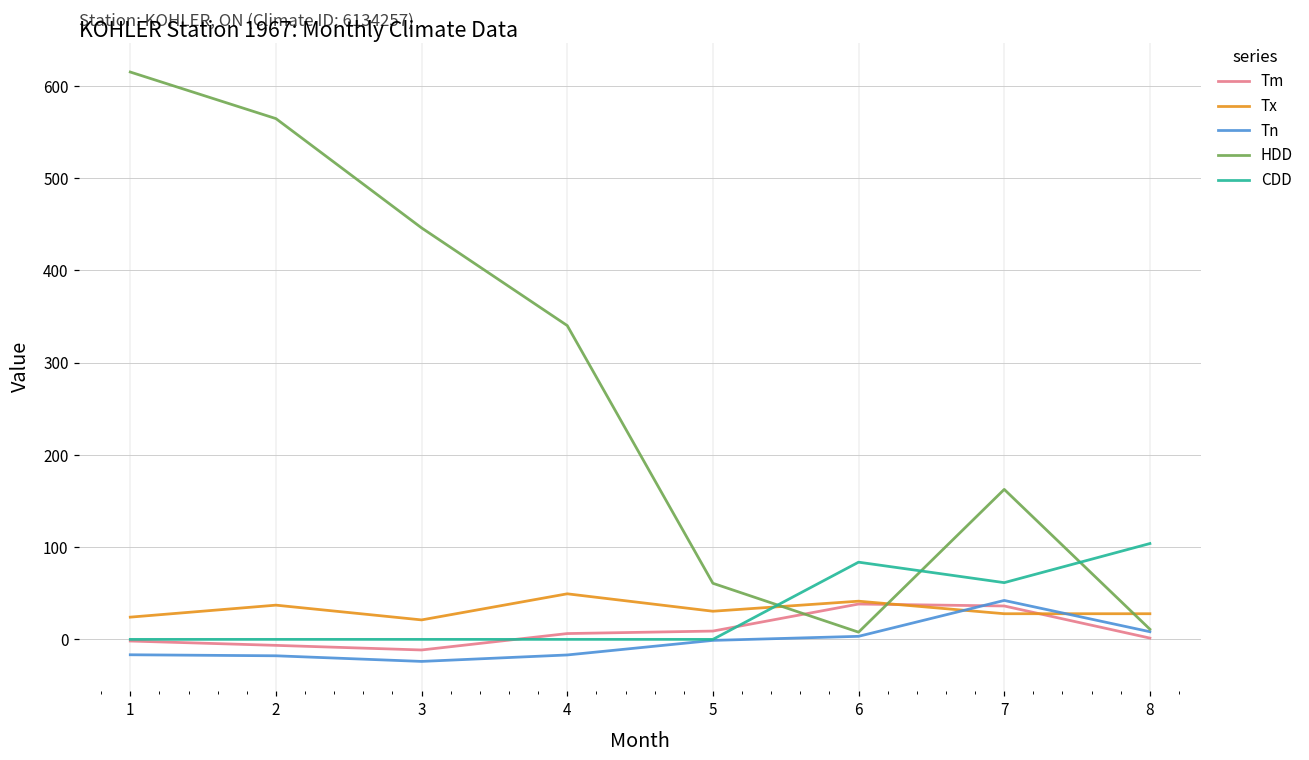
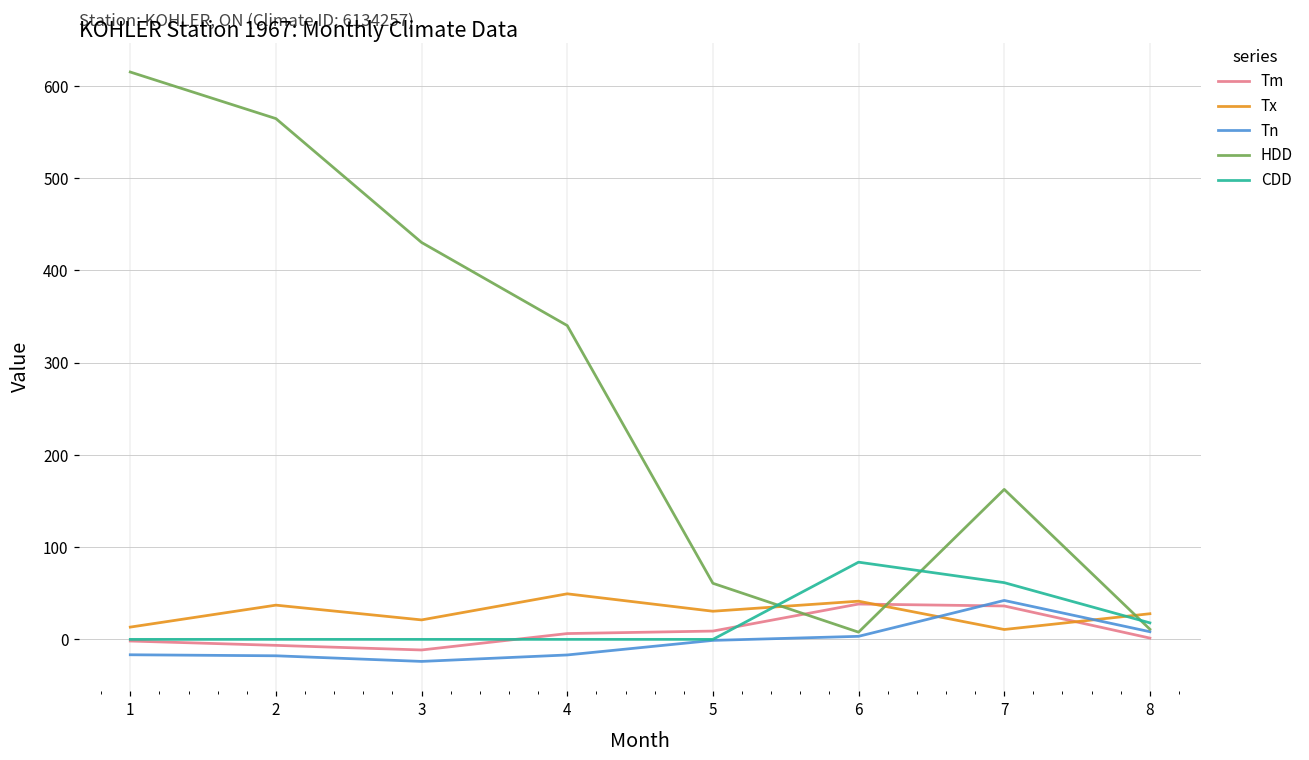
Tx, 1: 20 -> 10
HDD, 3: 450 -> 430
Tx, 7: 30 -> 10
CDD, 8: 100 -> 20
